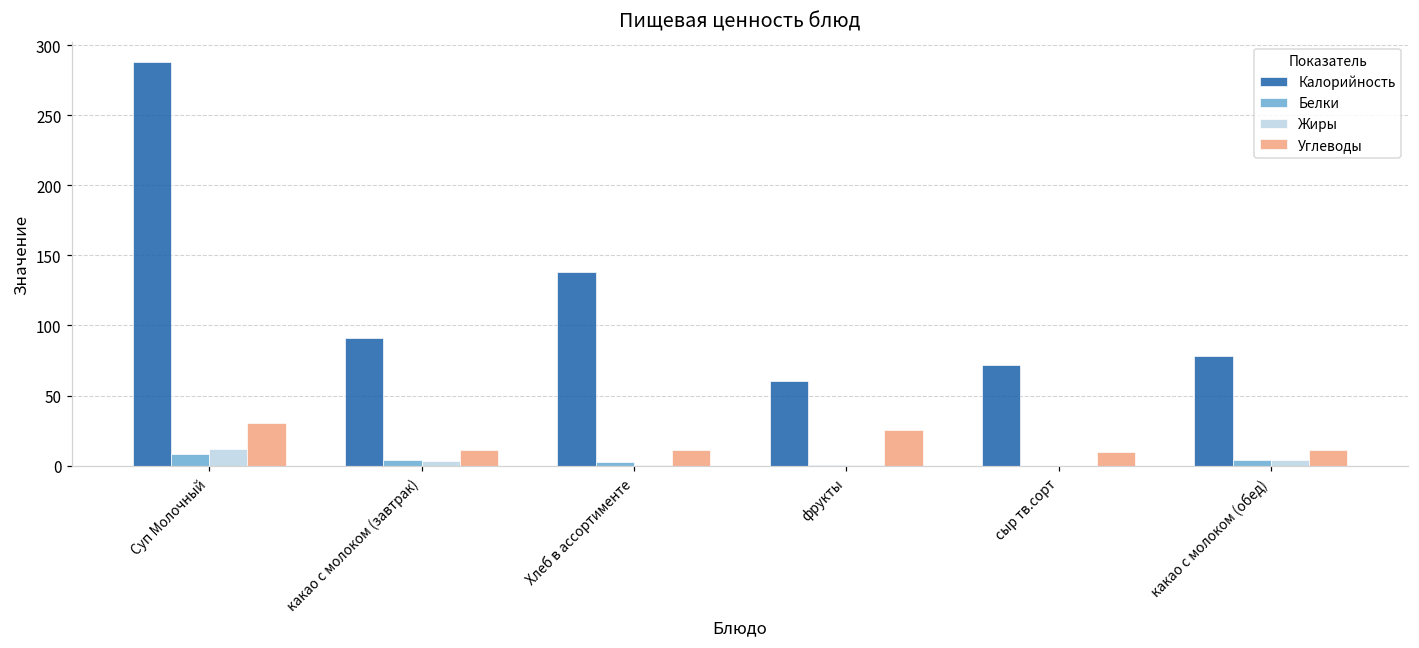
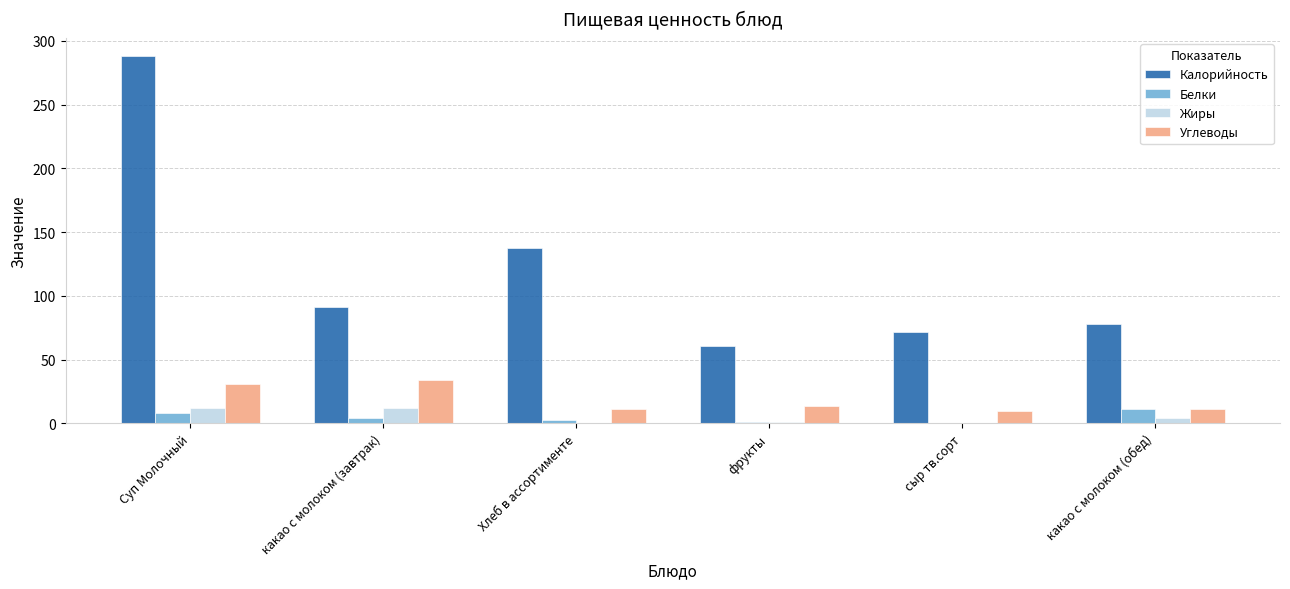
Жиры, какао с молоком (завтрак): 4 -> 12
Углеводы, какао с молоком (завтрак): 11 -> 34
Углеводы, фрукты: 25 -> 14
Белки, какао с молоком (обед): 4 -> 11
